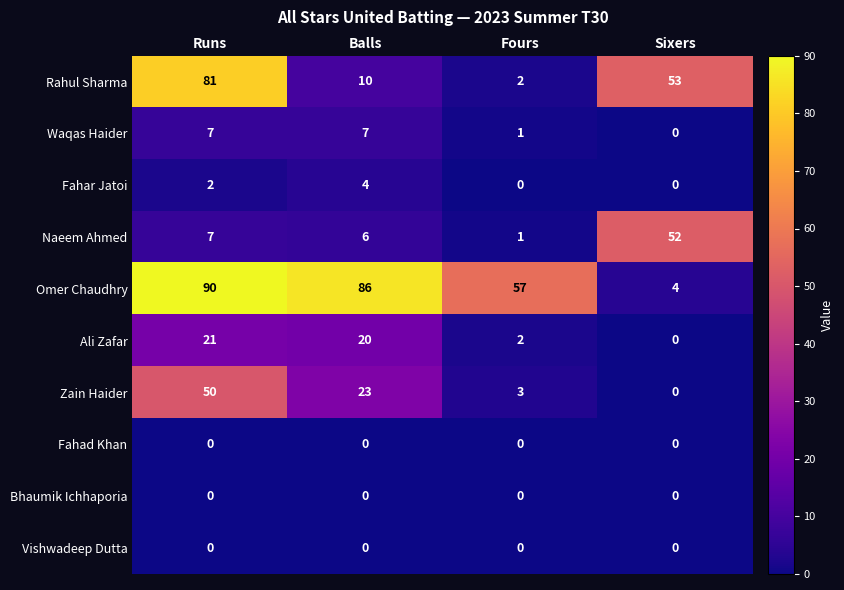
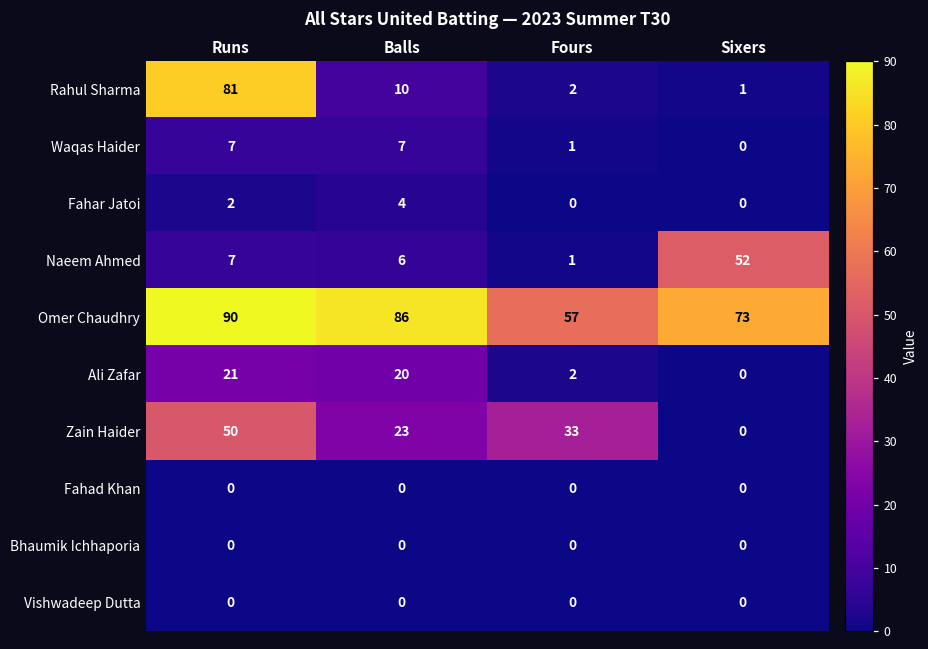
Rahul Sharma, Sixers: 53 -> 1
Omer Chaudhry, Sixers: 4 -> 73
Zain Haider, Fours: 3 -> 33
